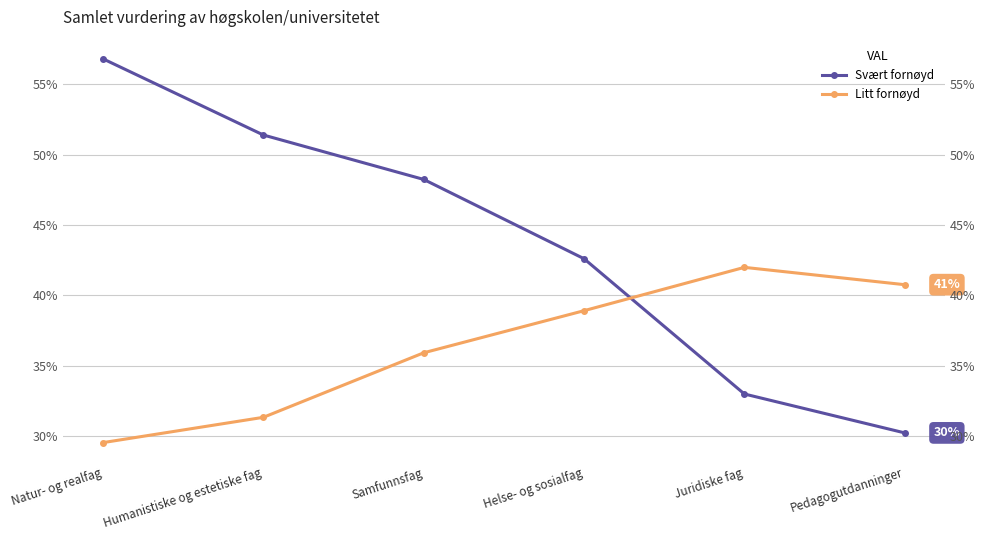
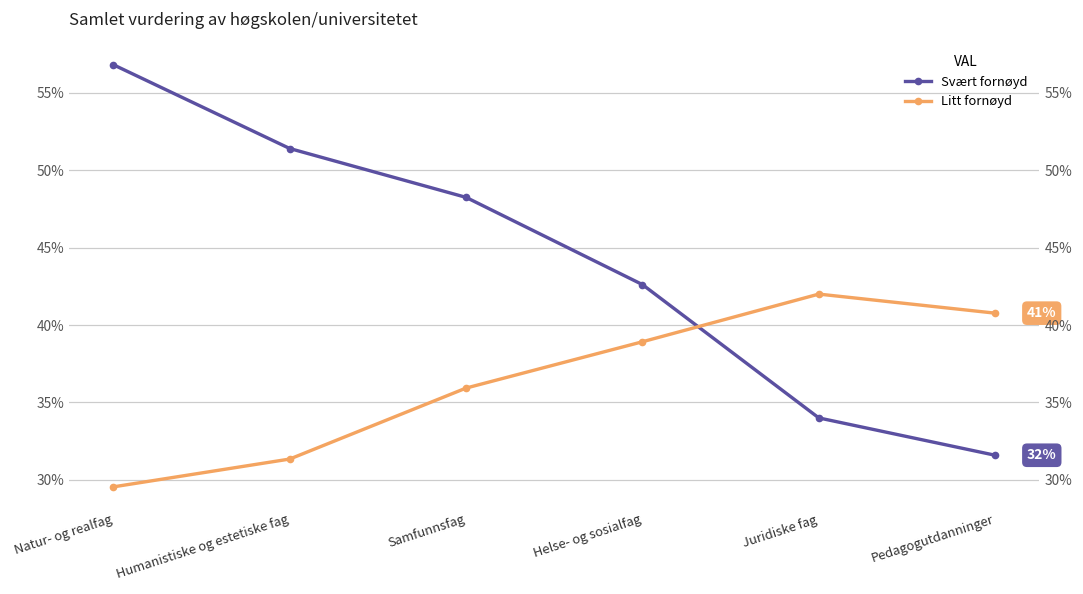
Svært fornøyd, Juridiske fag: 33.0% -> 34.0%
Svært fornøyd, Pedagogutdanninger: 30% -> 32%
